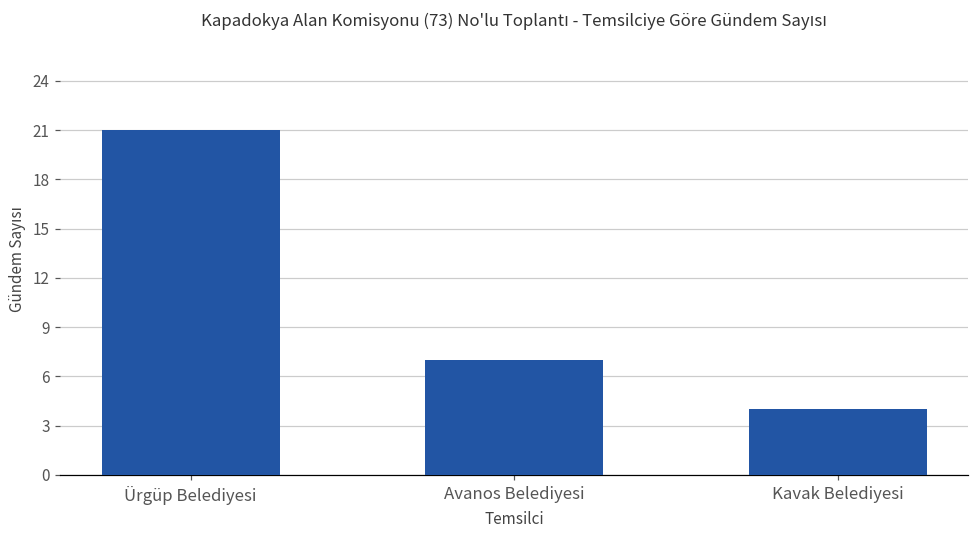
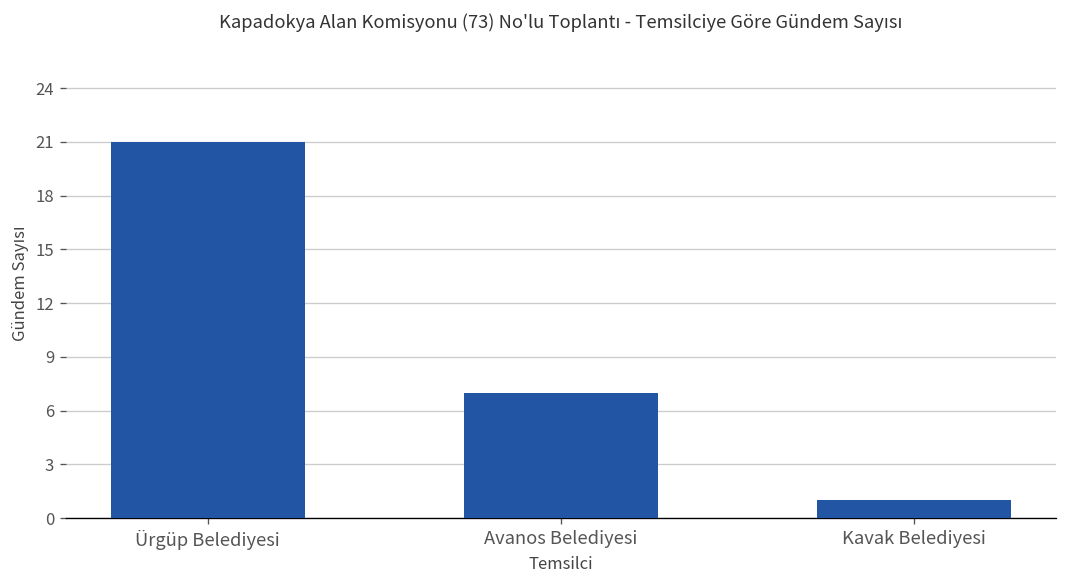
Kavak Belediyesi: 4 -> 1
